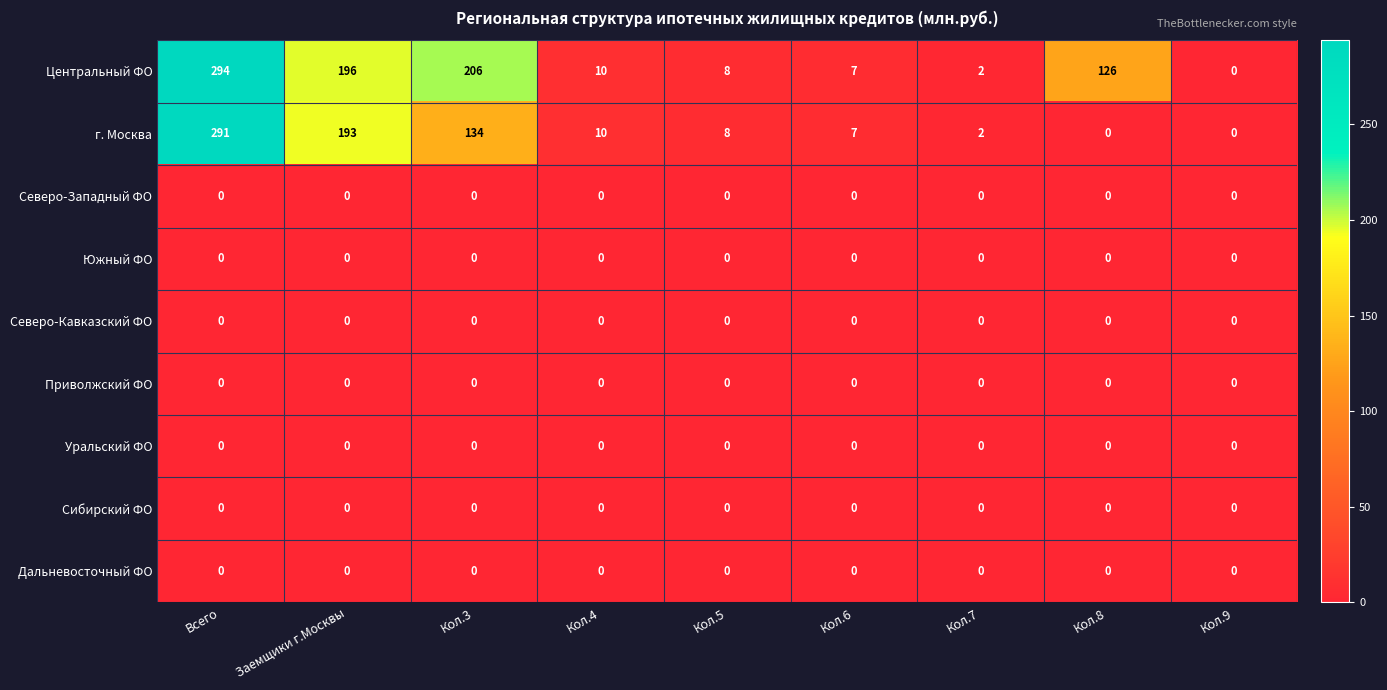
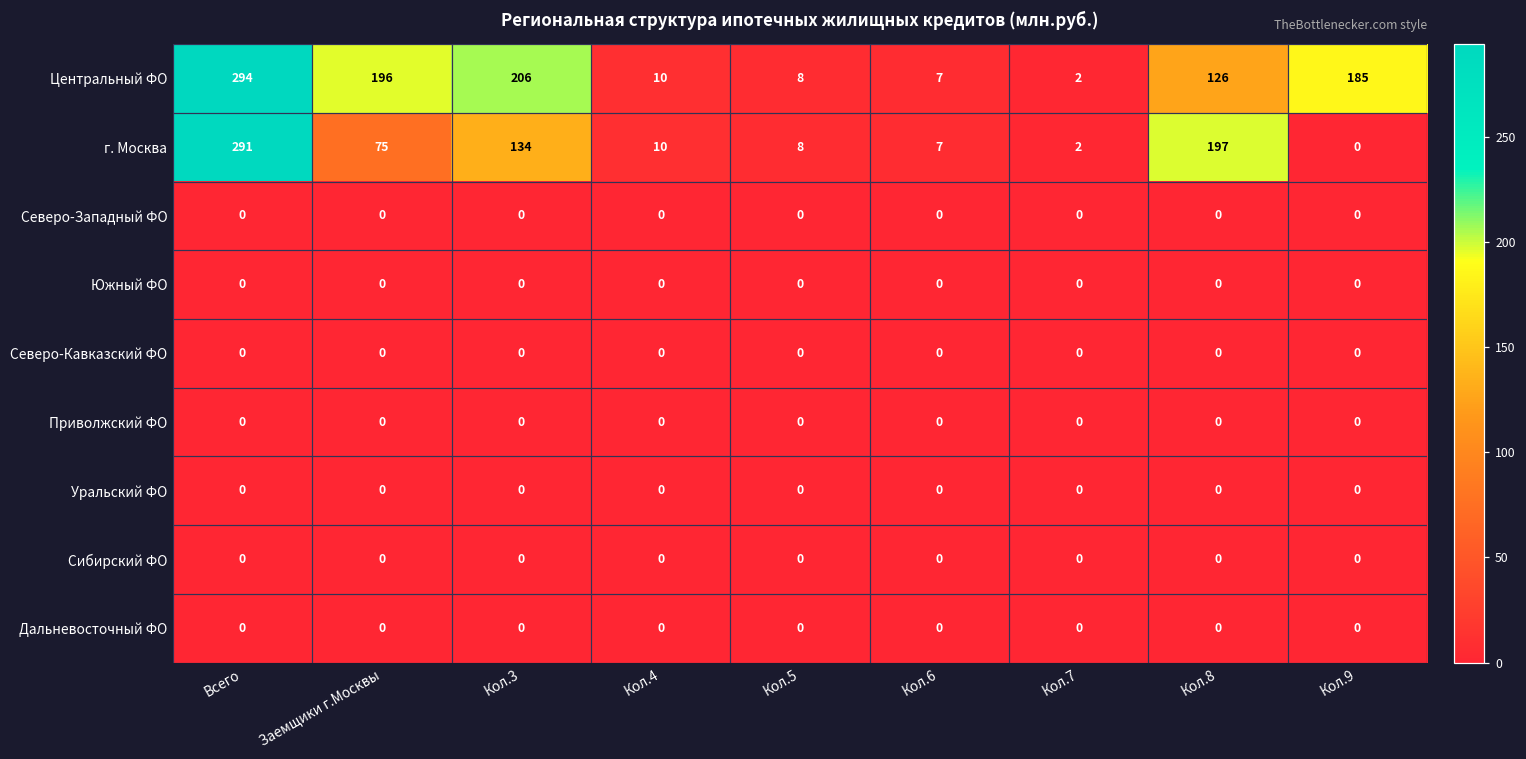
Центральный ФО, Кол.9: 0 -> 185
г. Москва, Заемщики г.Москвы: 193 -> 75
г. Москва, Кол.8: 0 -> 197
